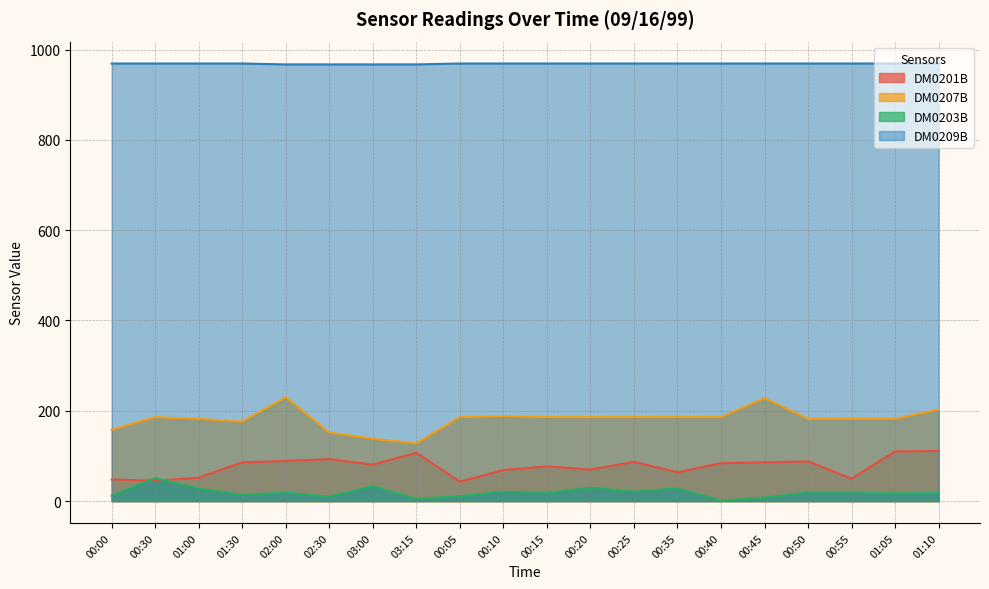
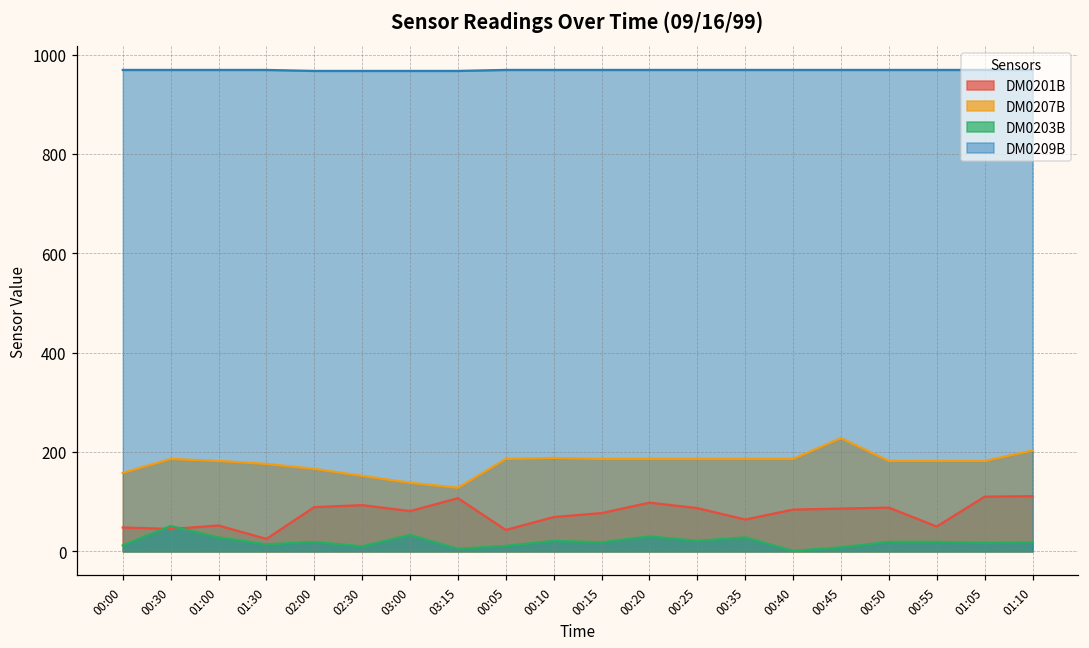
DM0201B, 01:30: 90 -> 30
DM0207B, 02:00: 230 -> 170
DM0201B, 00:20: 70 -> 100
